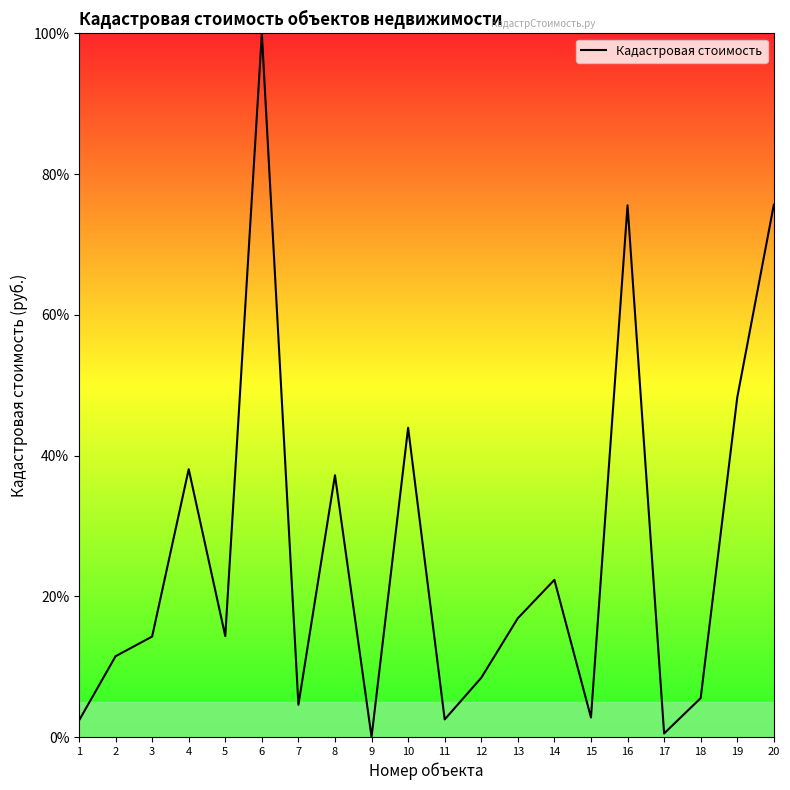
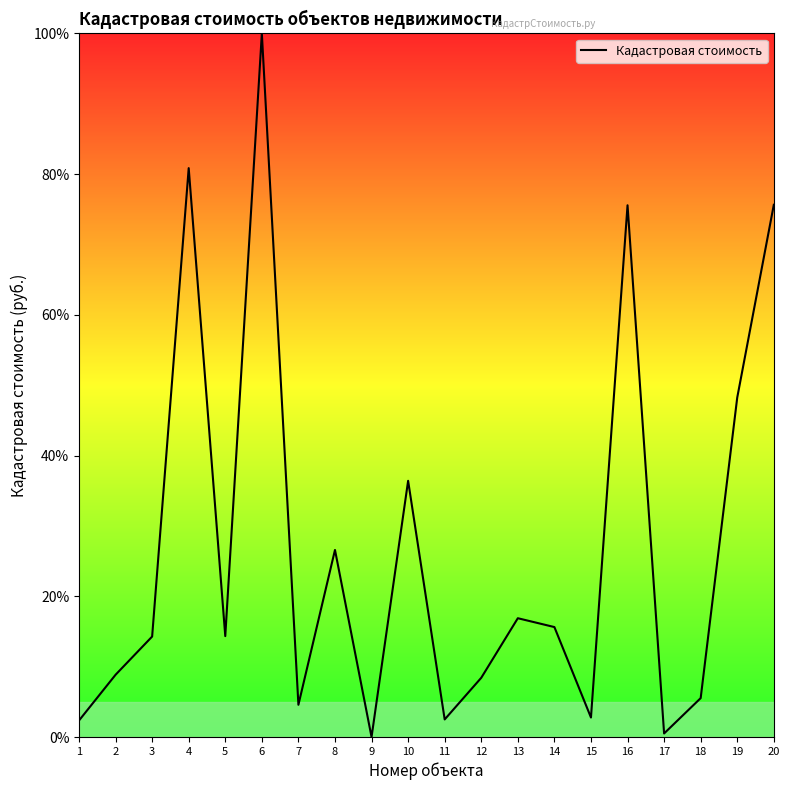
2: 11% -> 9%
4: 38% -> 81%
8: 37% -> 27%
10: 44% -> 36%
14: 22% -> 16%
